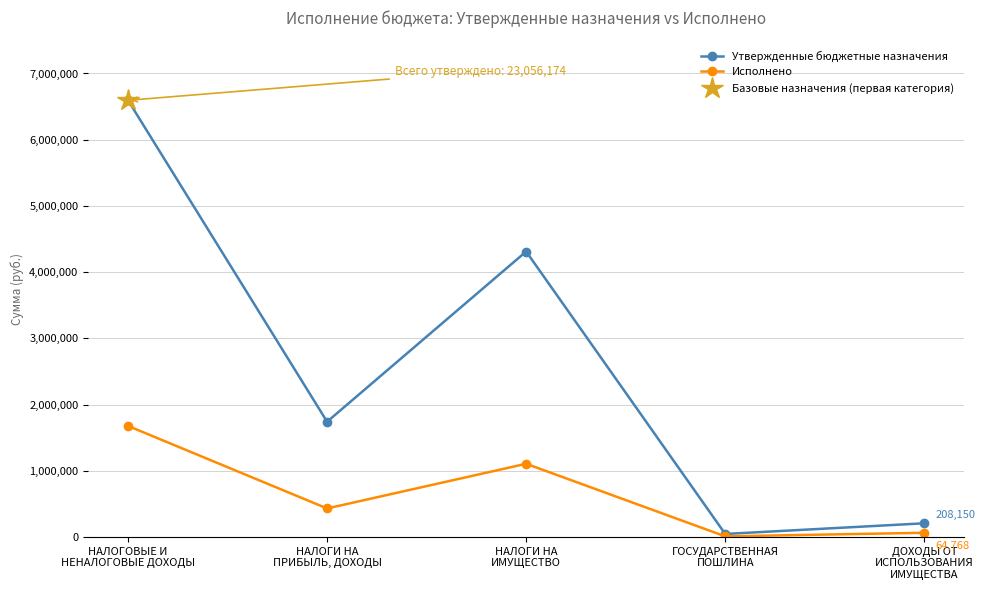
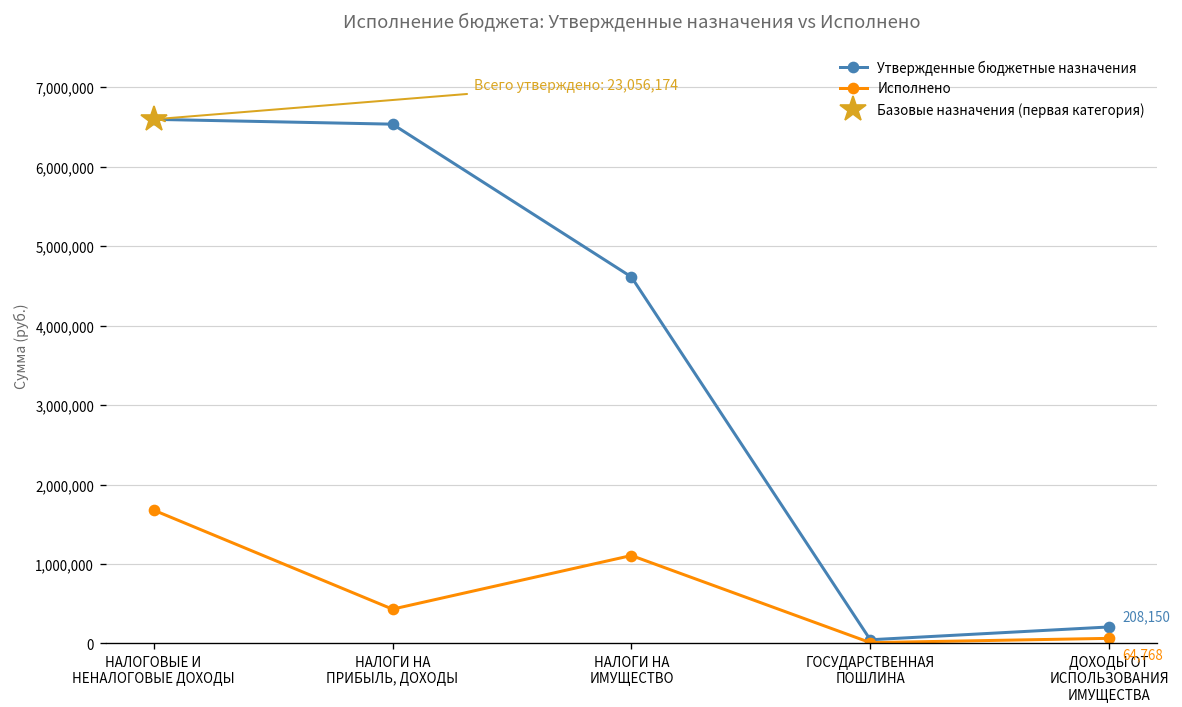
Утвержденные бюджетные назначения, НАЛОГИ НА ПРИБЫЛЬ, ДОХОДЫ: 1,700,000 -> 6,500,000
Утвержденные бюджетные назначения, НАЛОГИ НА ИМУЩЕСТВО: 4,300,000 -> 4,600,000
